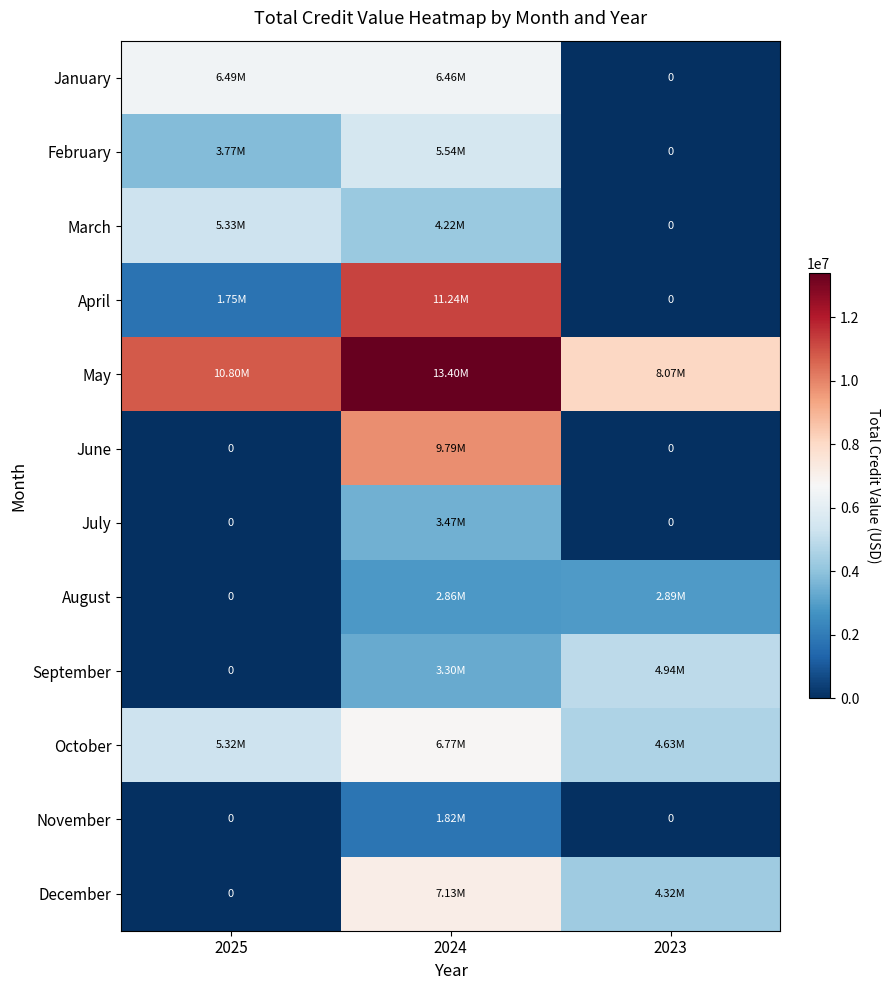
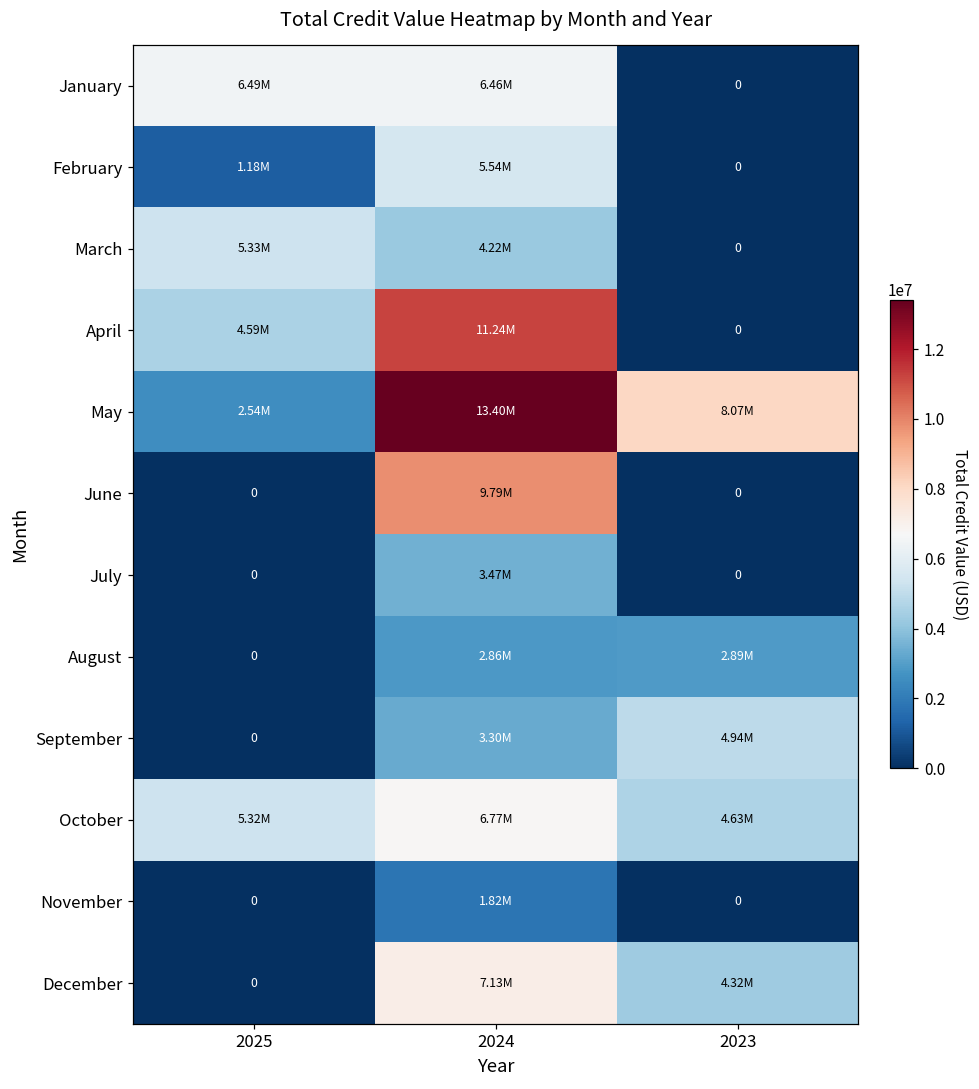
February, 2025: 3.77M -> 1.18M
April, 2025: 1.75M -> 4.59M
May, 2025: 10.80M -> 2.54M
